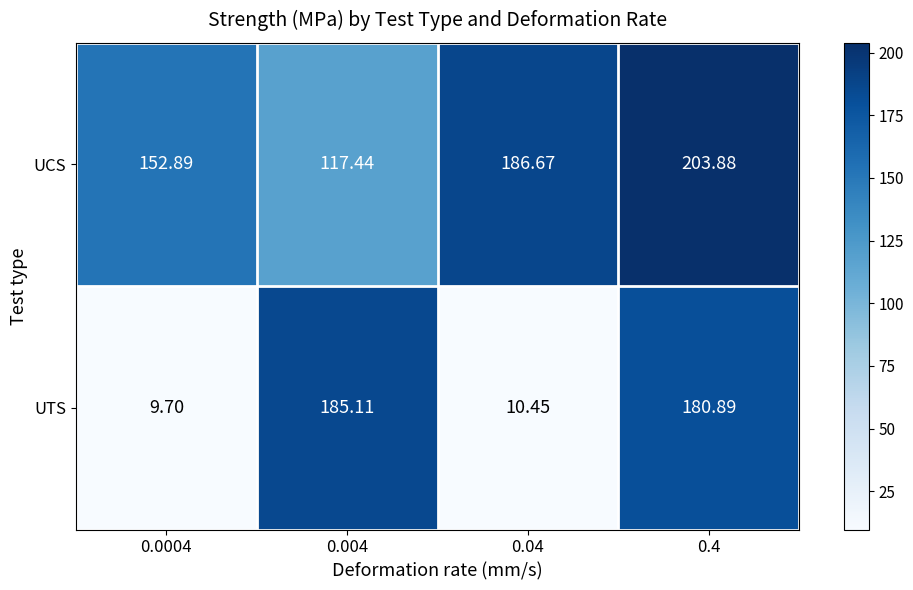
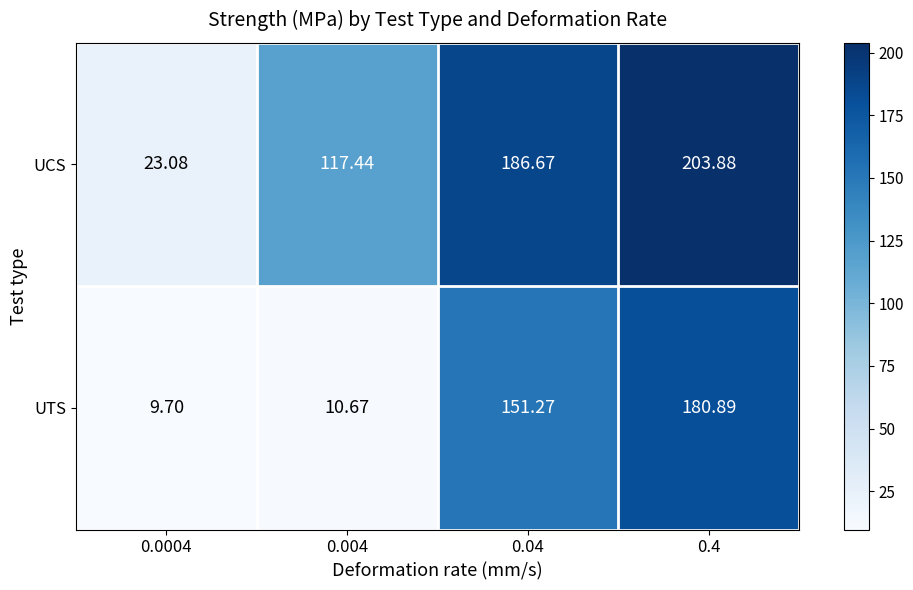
UCS, 0.0004: 152.89 -> 23.08
UTS, 0.004: 185.11 -> 10.67
UTS, 0.04: 10.45 -> 151.27
